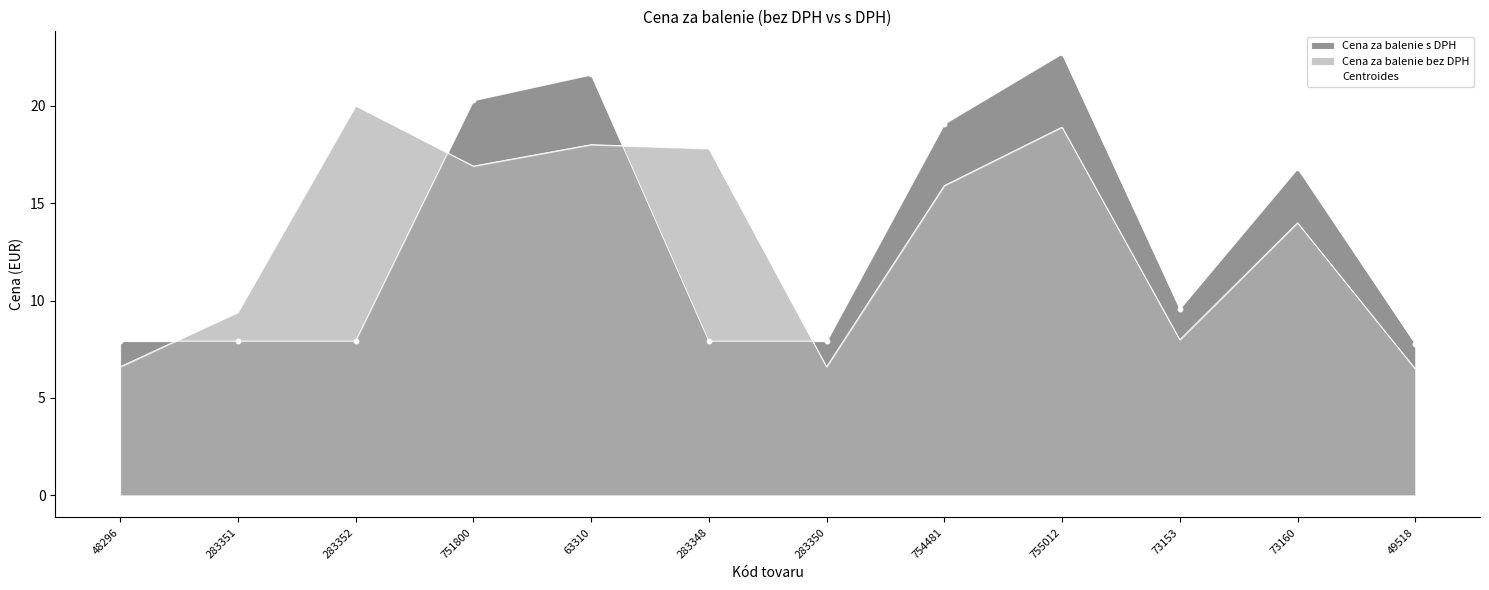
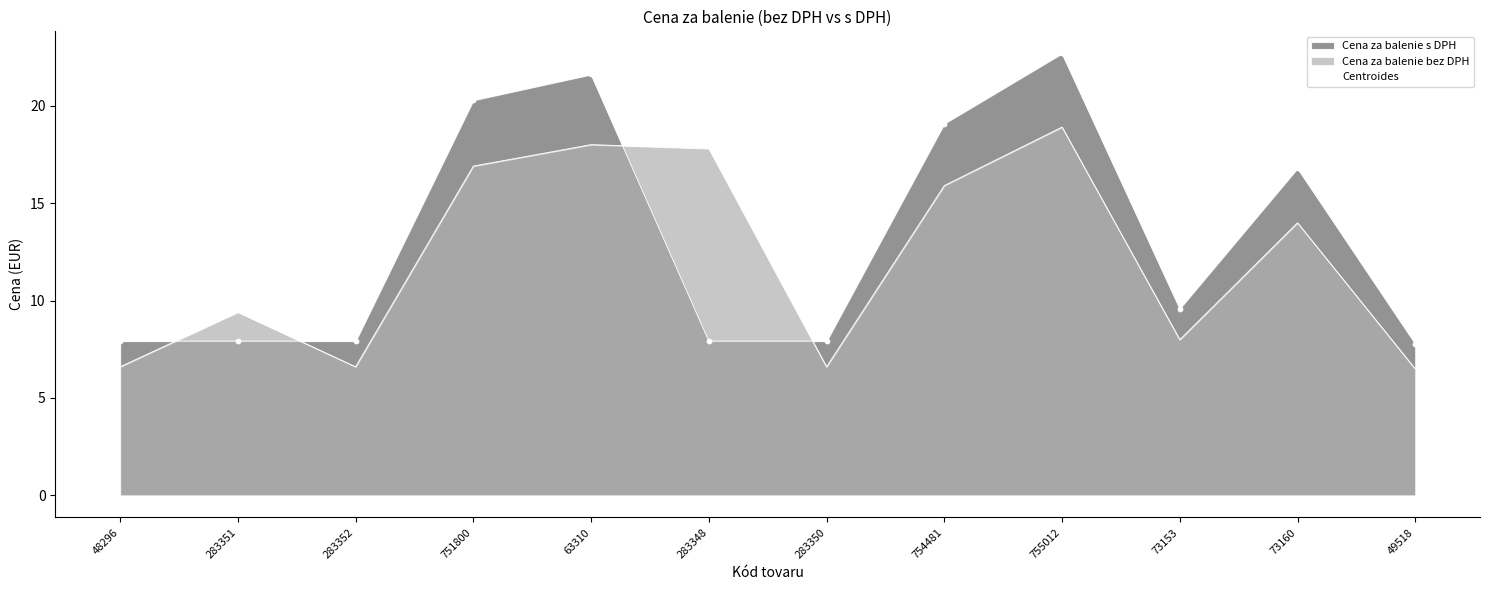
Cena za balenie bez DPH, 283352: 20.0 -> 6.6
